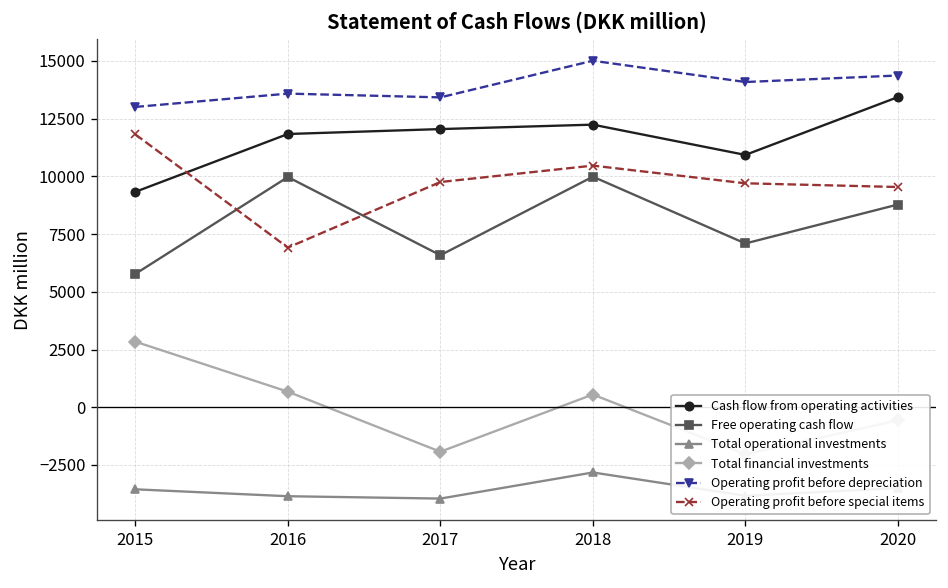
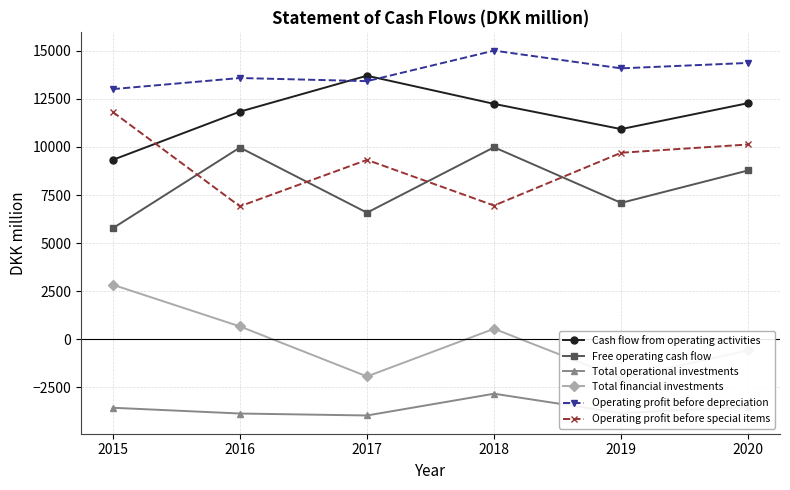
Cash flow from operating activities, 2017: 12000 -> 13700
Operating profit before special items, 2017: 9800 -> 9300
Operating profit before special items, 2018: 10500 -> 7000
Cash flow from operating activities, 2020: 13400 -> 12300
Operating profit before special items, 2020: 9500 -> 10100
